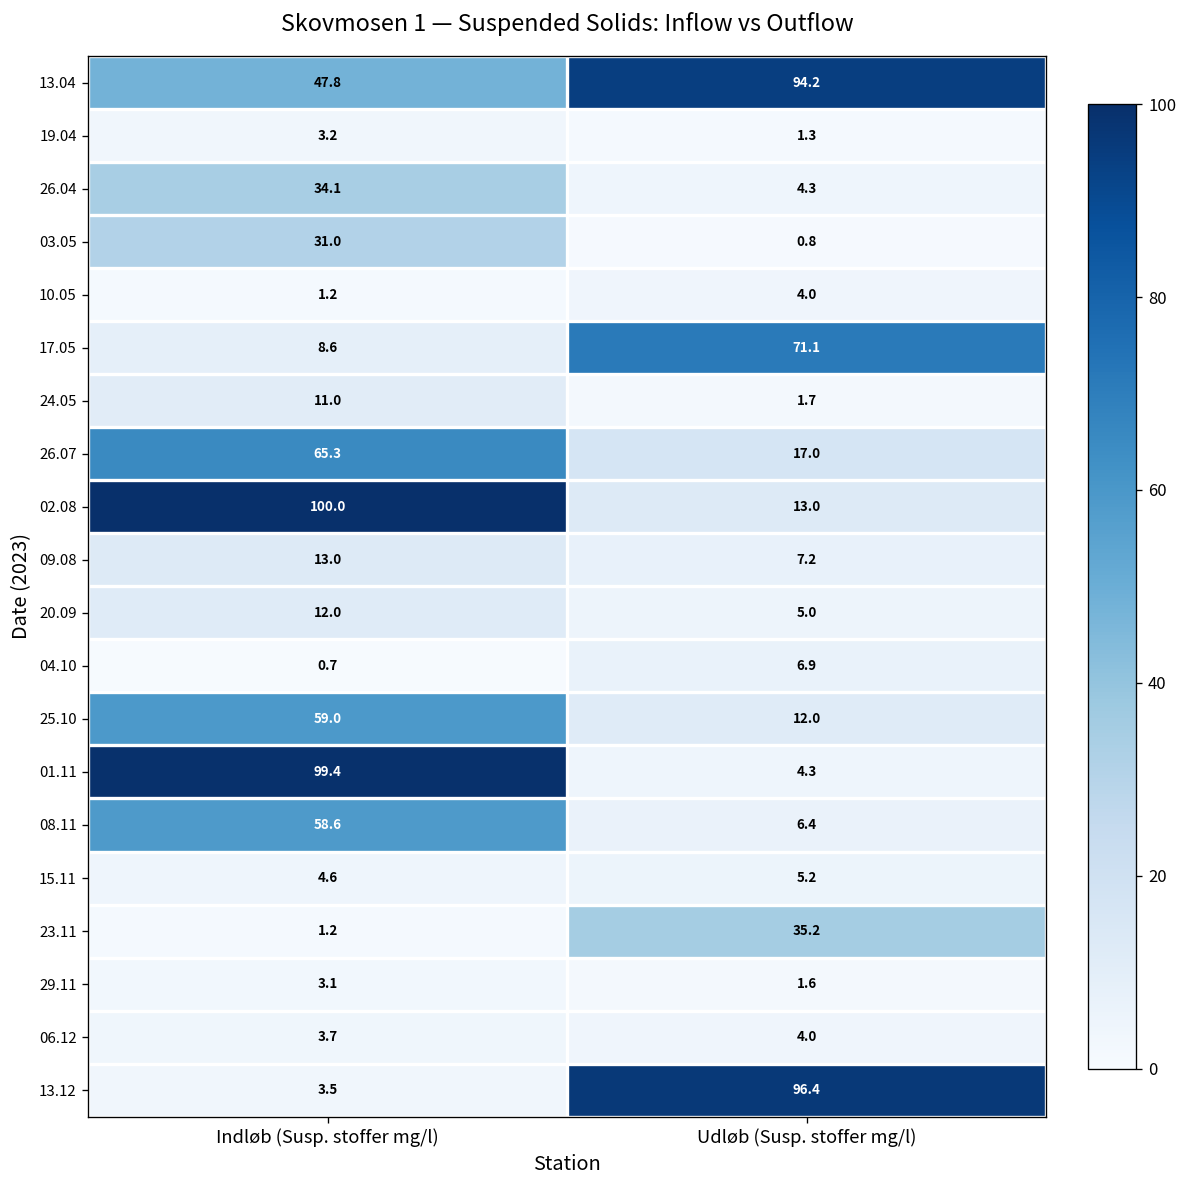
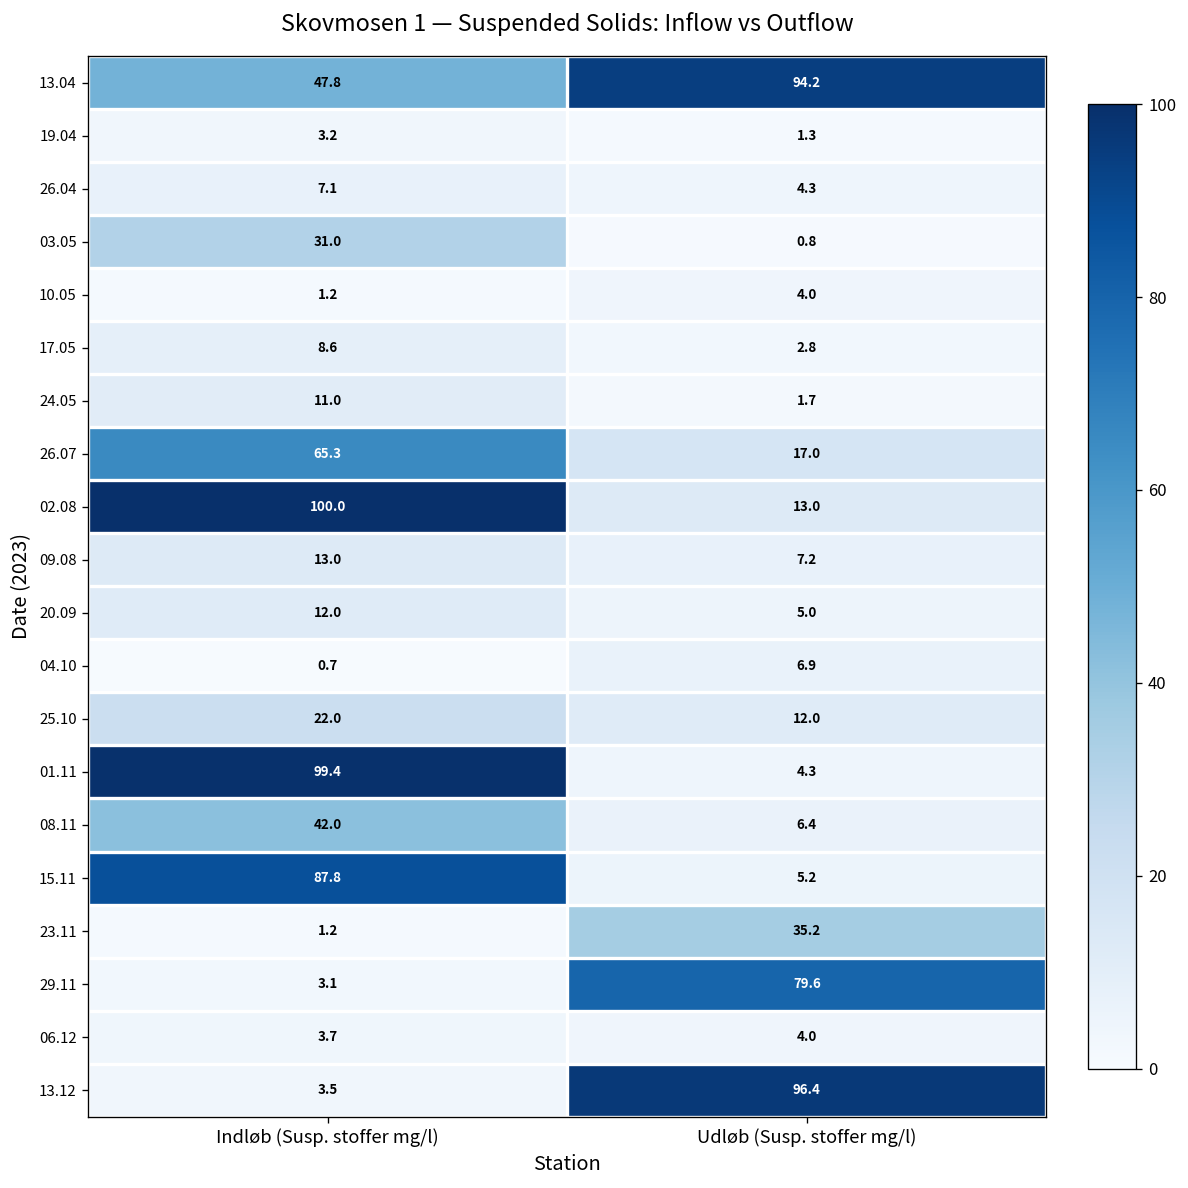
26.04, Indløb (Susp. stoffer mg/l): 34.1 -> 7.1
17.05, Udløb (Susp. stoffer mg/l): 71.1 -> 2.8
25.10, Indløb (Susp. stoffer mg/l): 59.0 -> 22.0
08.11, Indløb (Susp. stoffer mg/l): 58.6 -> 42.0
15.11, Indløb (Susp. stoffer mg/l): 4.6 -> 87.8
29.11, Udløb (Susp. stoffer mg/l): 1.6 -> 79.6
